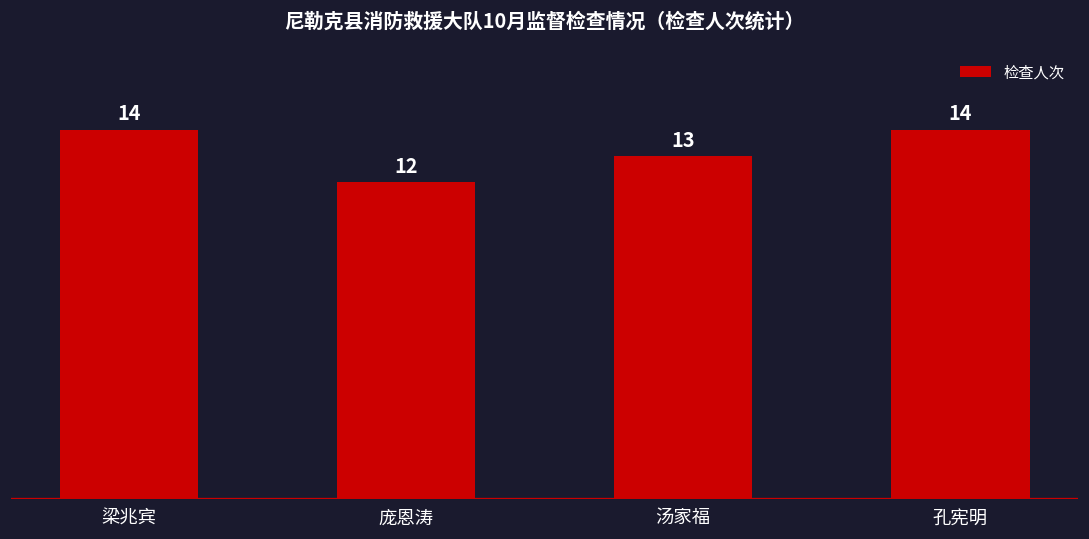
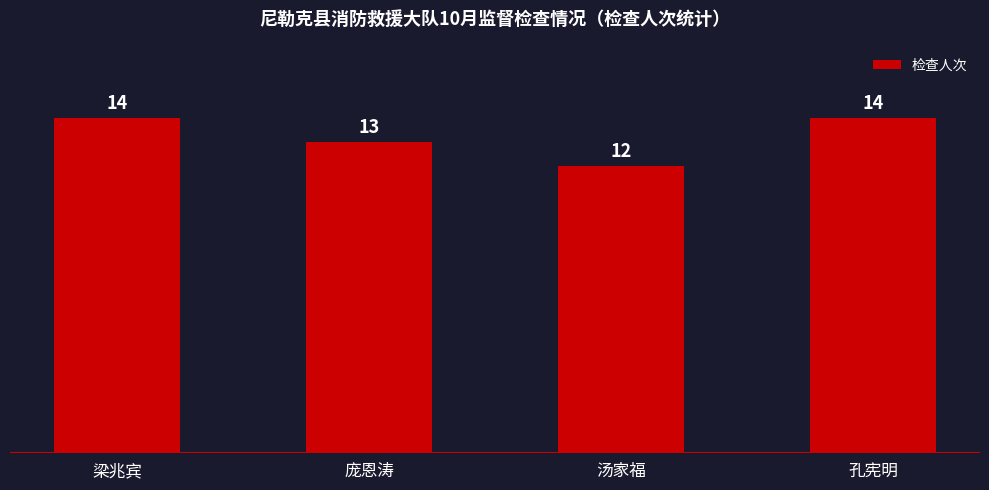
庞恩涛: 12 -> 13
汤家福: 13 -> 12
